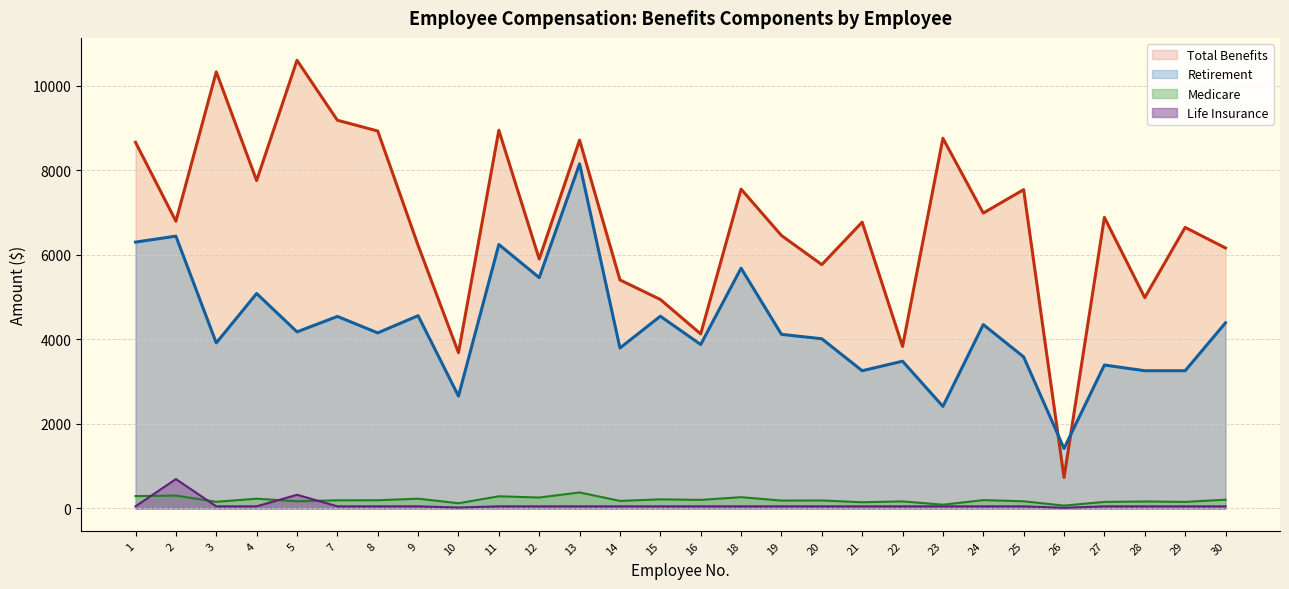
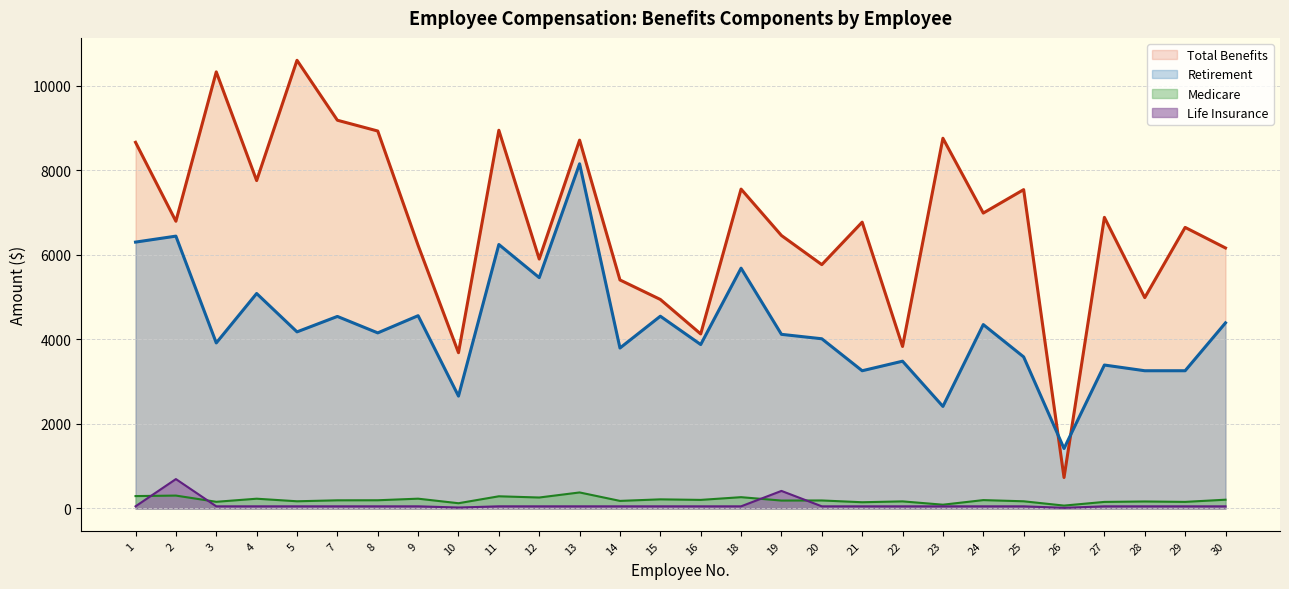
Life Insurance, 5: 300 -> 0
Life Insurance, 19: 0 -> 400
